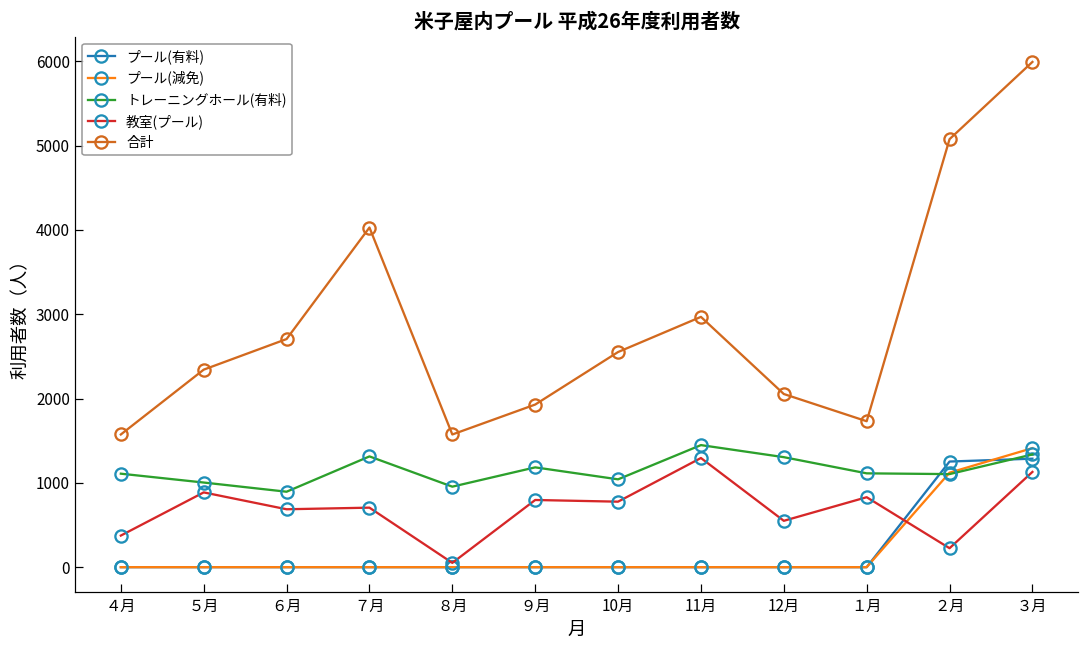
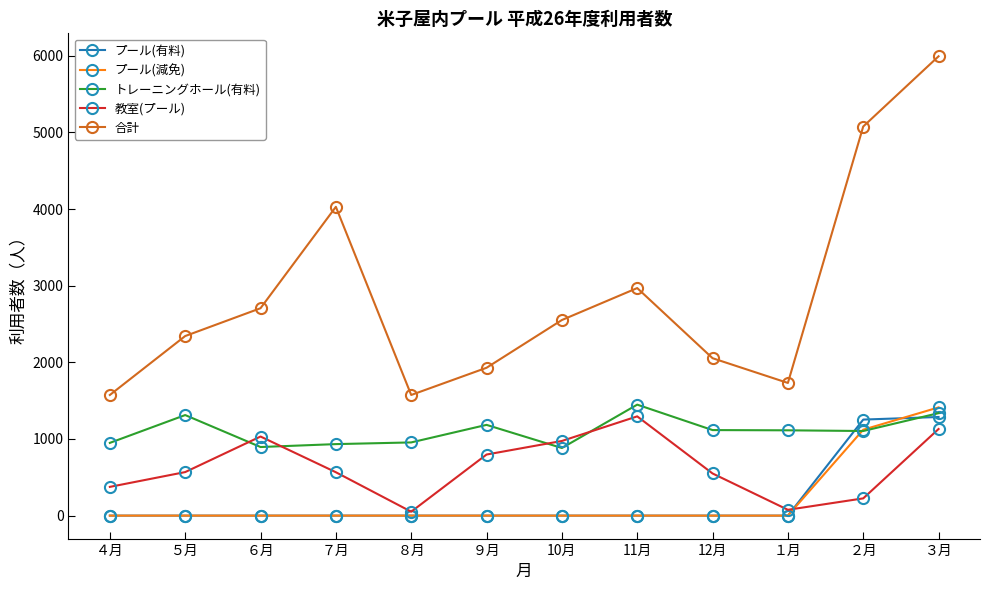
トレーニングホール(有料), ４月: 1100 -> 900
トレーニングホール(有料), ５月: 1000 -> 1300
教室(プール), ５月: 900 -> 600
教室(プール), ６月: 700 -> 1000
トレーニングホール(有料), ７月: 1300 -> 900
教室(プール), ７月: 700 -> 600
トレーニングホール(有料), 10月: 1000 -> 900
教室(プール), 10月: 800 -> 1000
トレーニングホール(有料), 12月: 1300 -> 1100
教室(プール), １月: 800 -> 100
